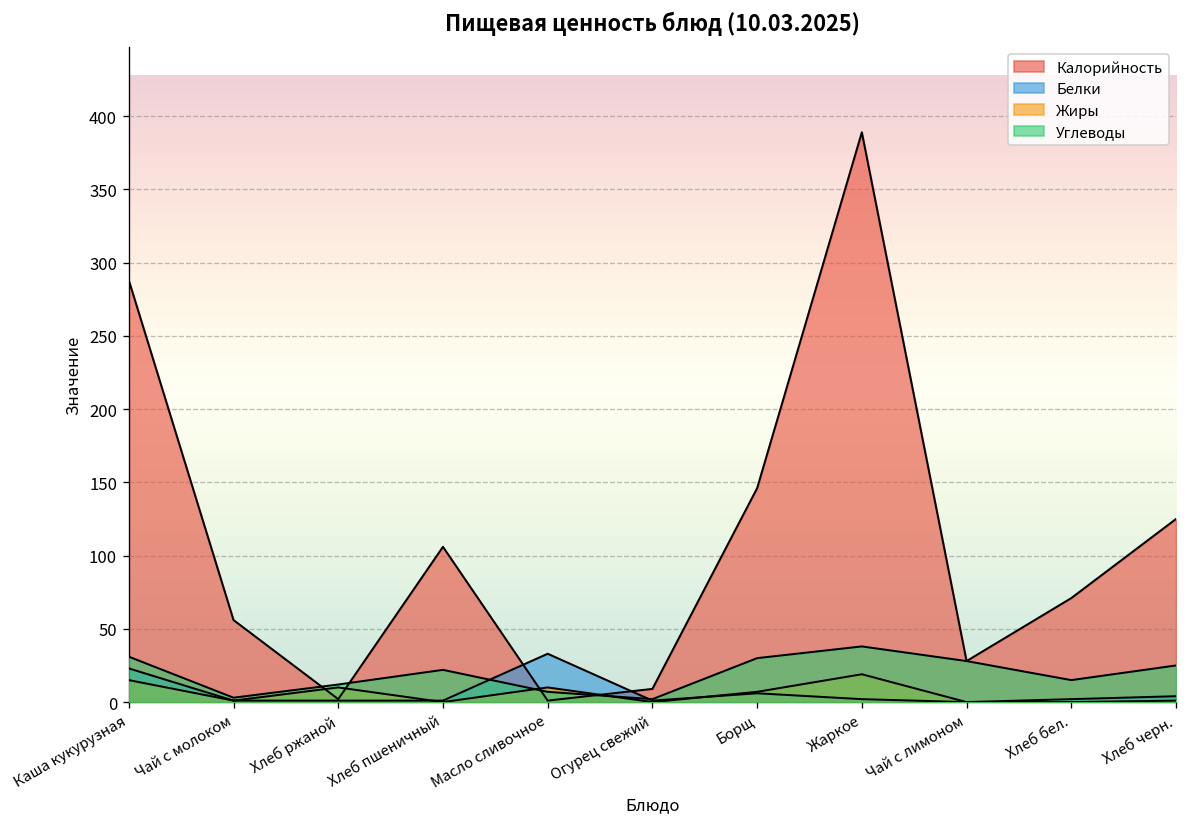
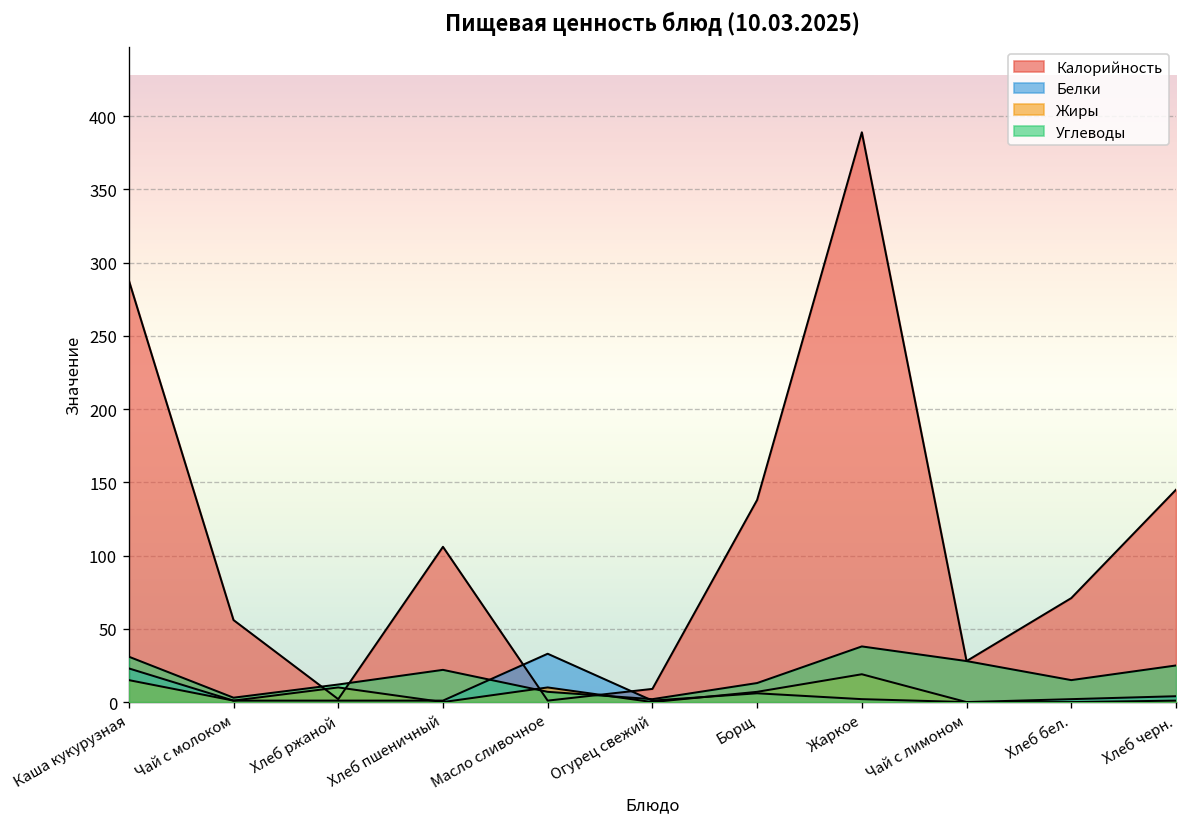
Калорийность, Борщ: 146 -> 138
Углеводы, Борщ: 30 -> 13
Калорийность, Хлеб черн.: 125 -> 145
